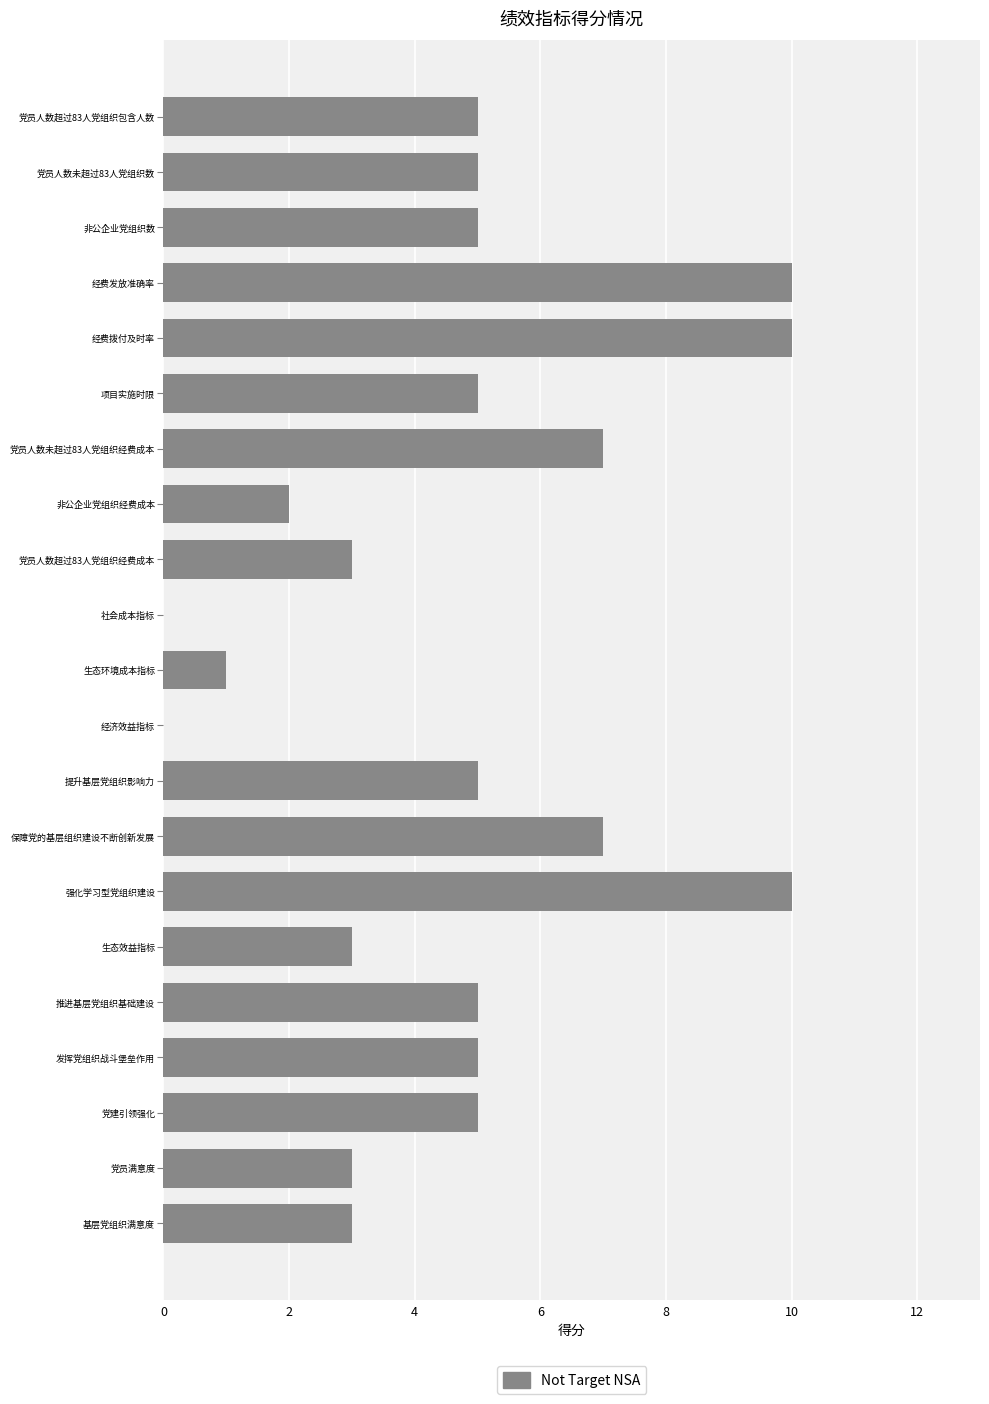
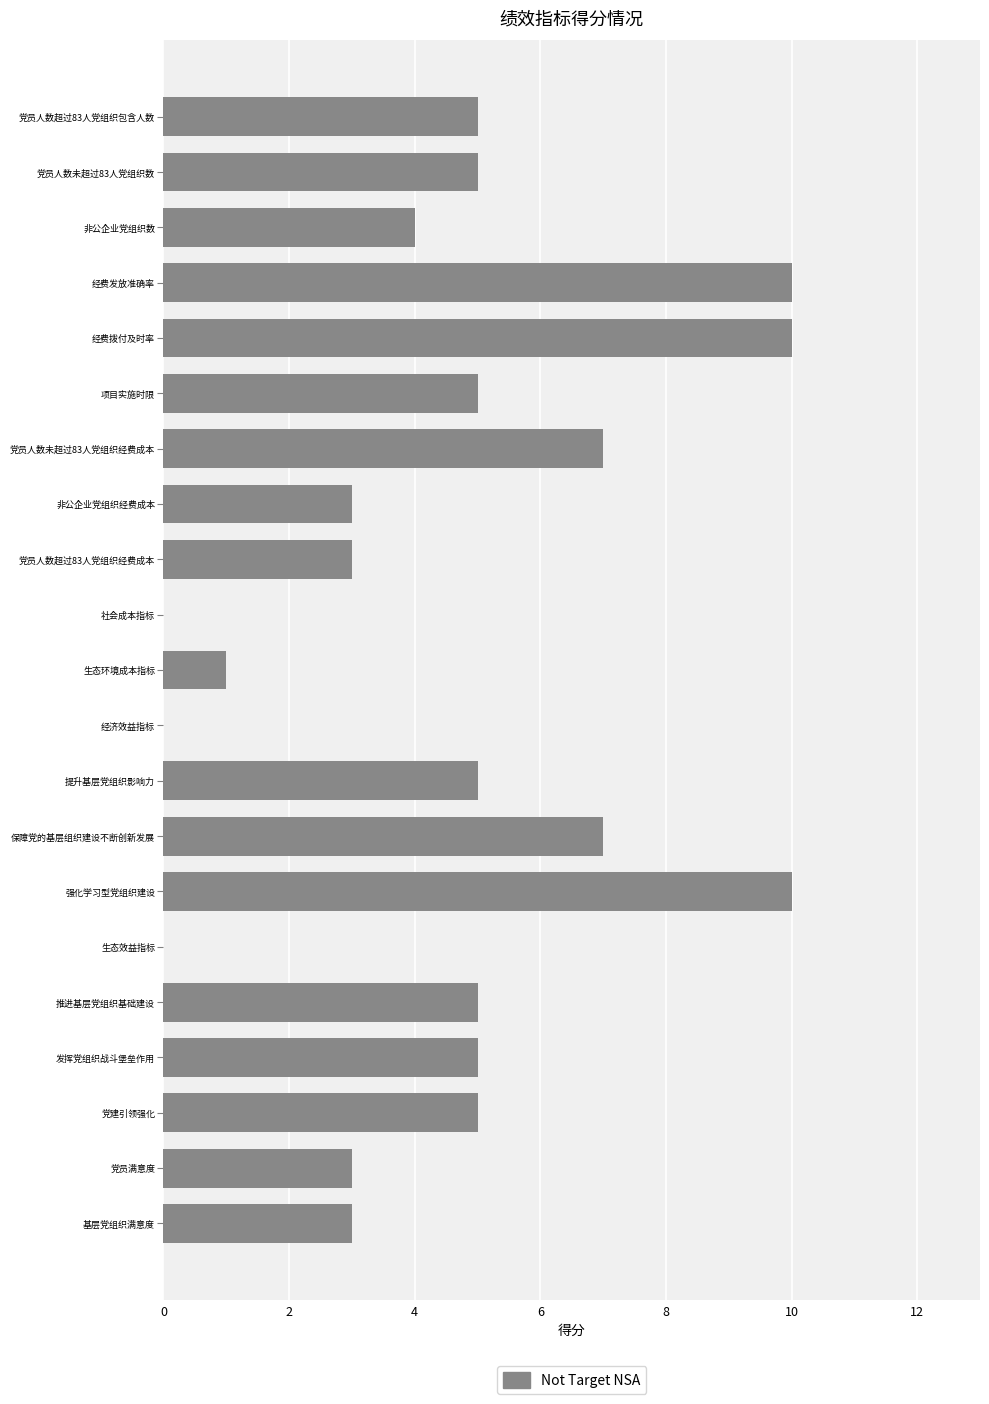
非公企业党组织数: 5 -> 4
非公企业党组织经费成本: 2 -> 3
生态效益指标: 3 -> 0
